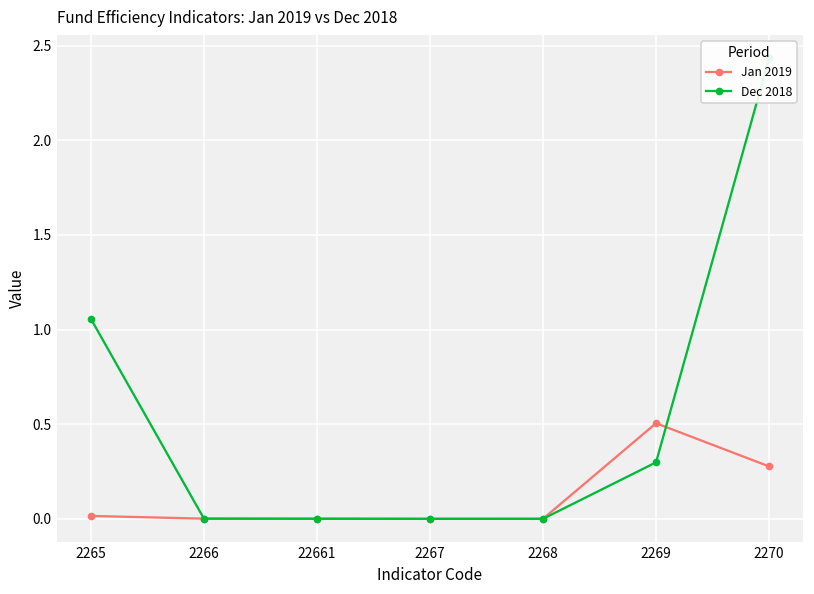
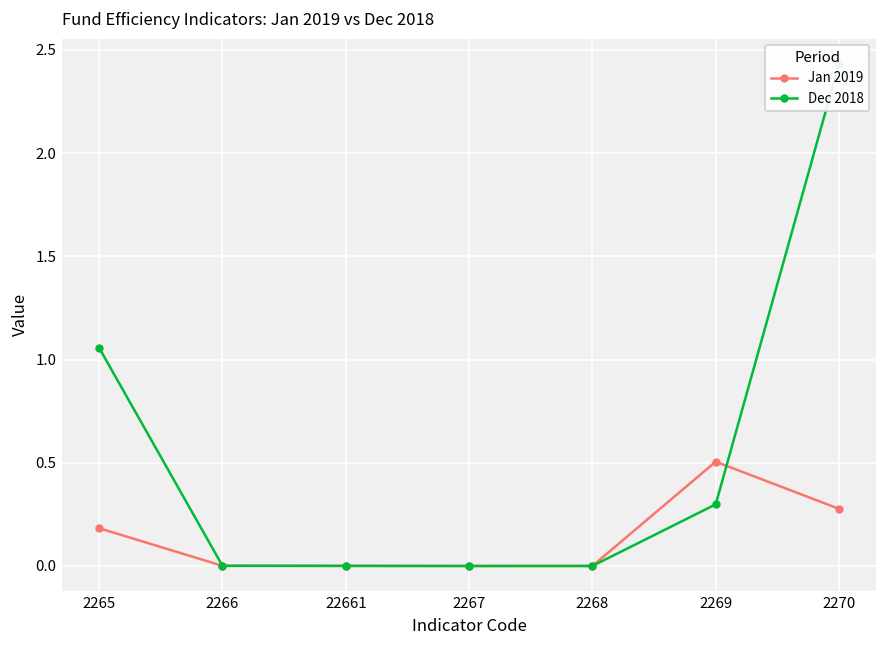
Jan 2019, 2265: 0.02 -> 0.18
